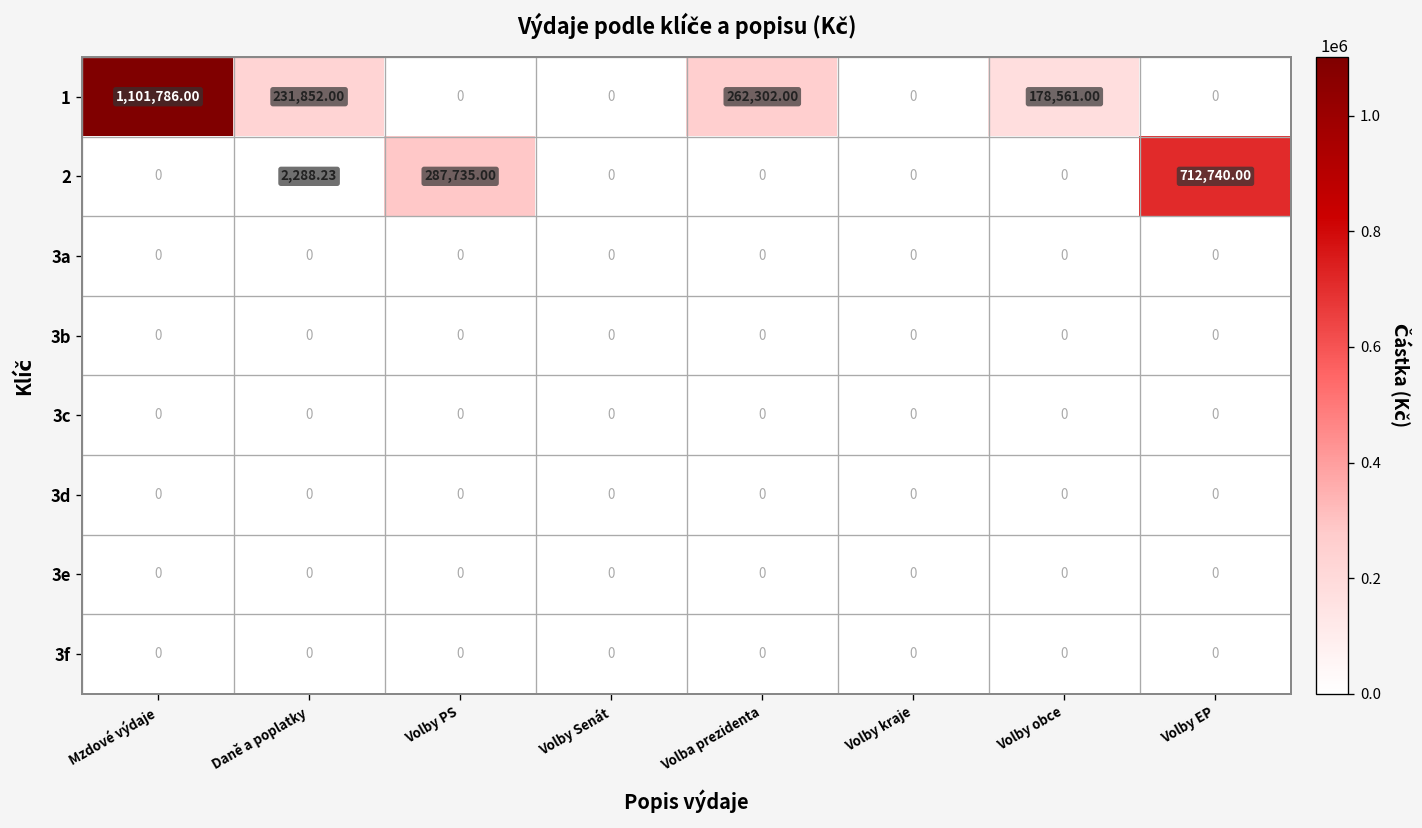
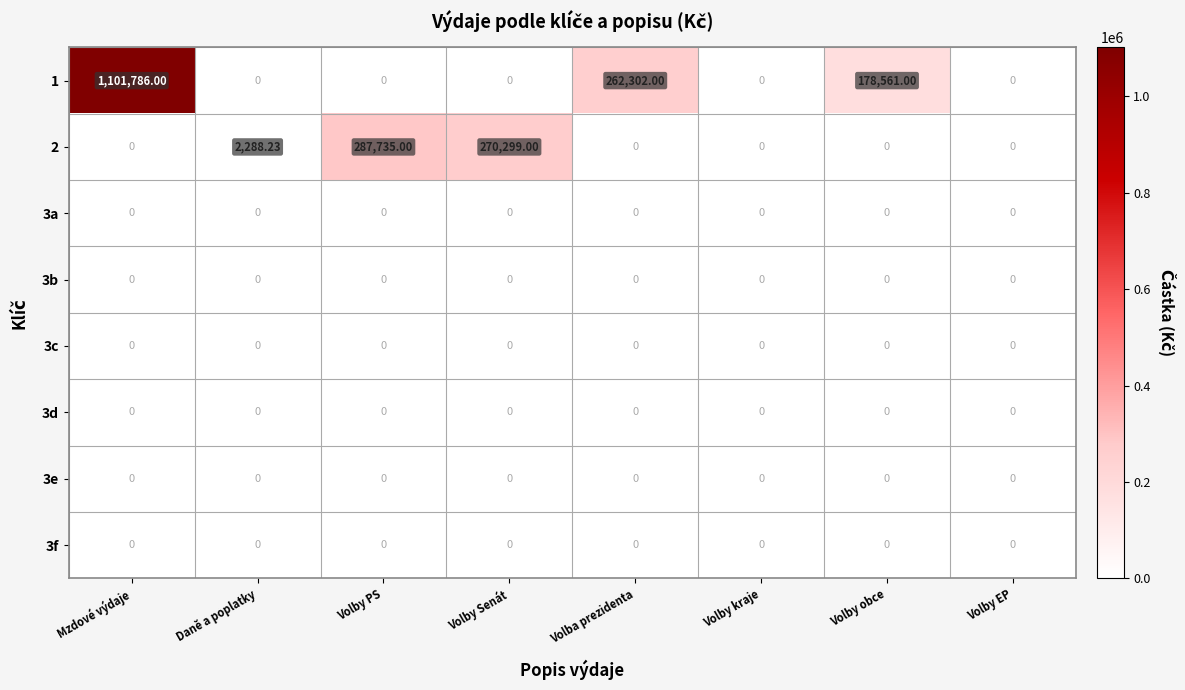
1, Daně a poplatky: 231,852.00 -> 0
2, Volby Senát: 0 -> 270,299.00
2, Volby EP: 712,740.00 -> 0
